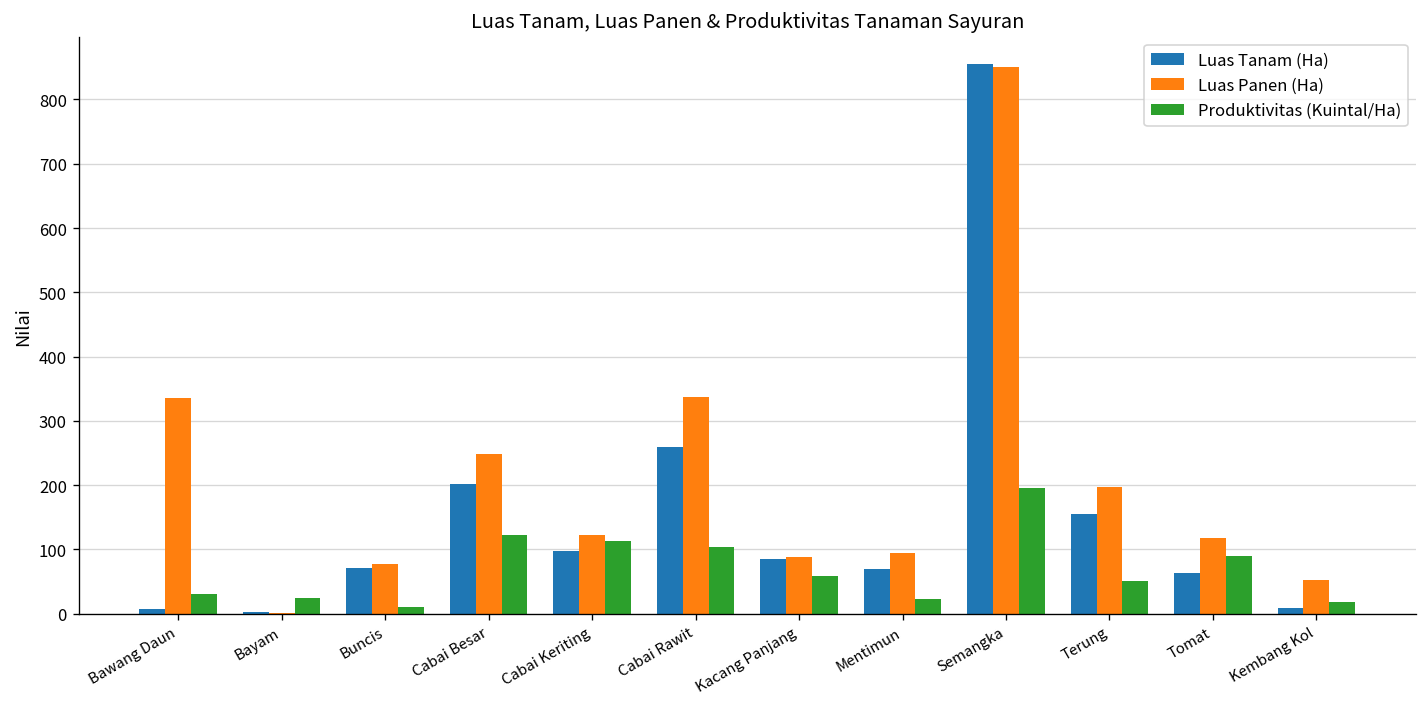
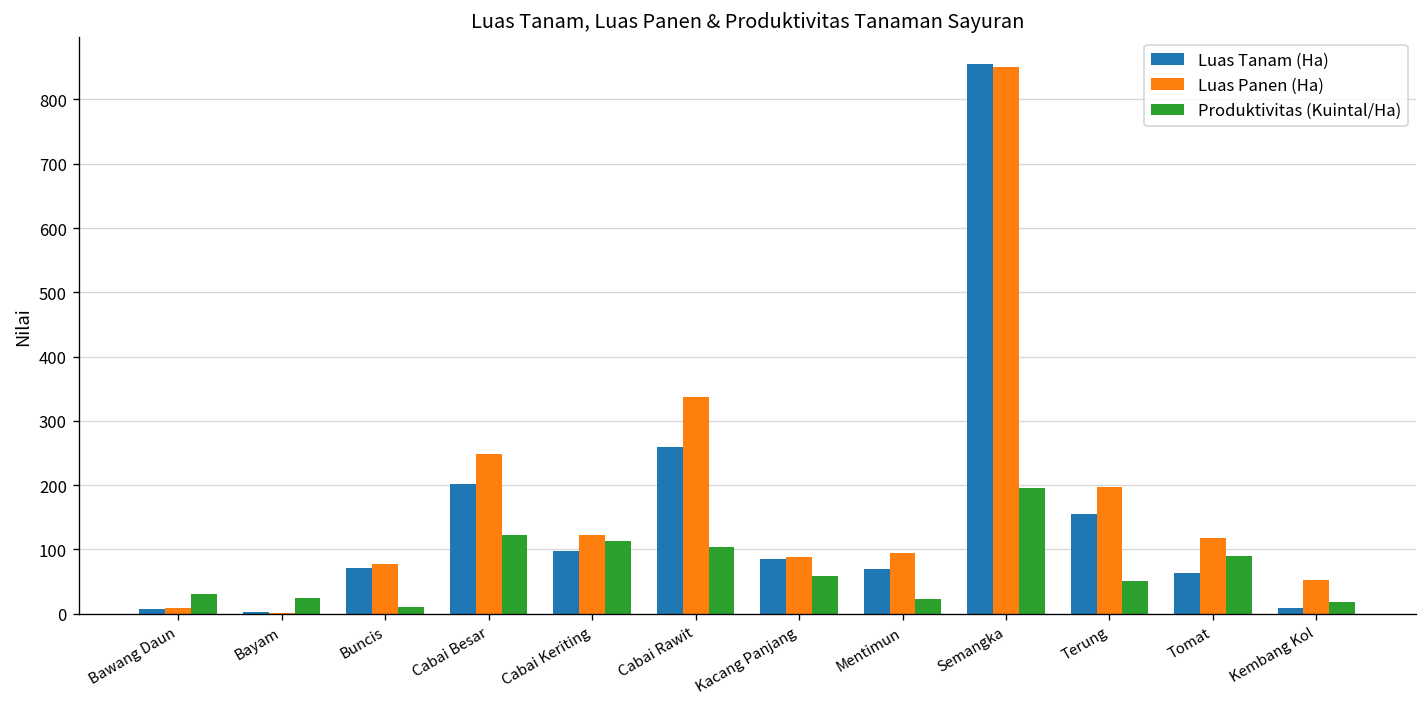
Luas Panen (Ha), Bawang Daun: 340 -> 10
